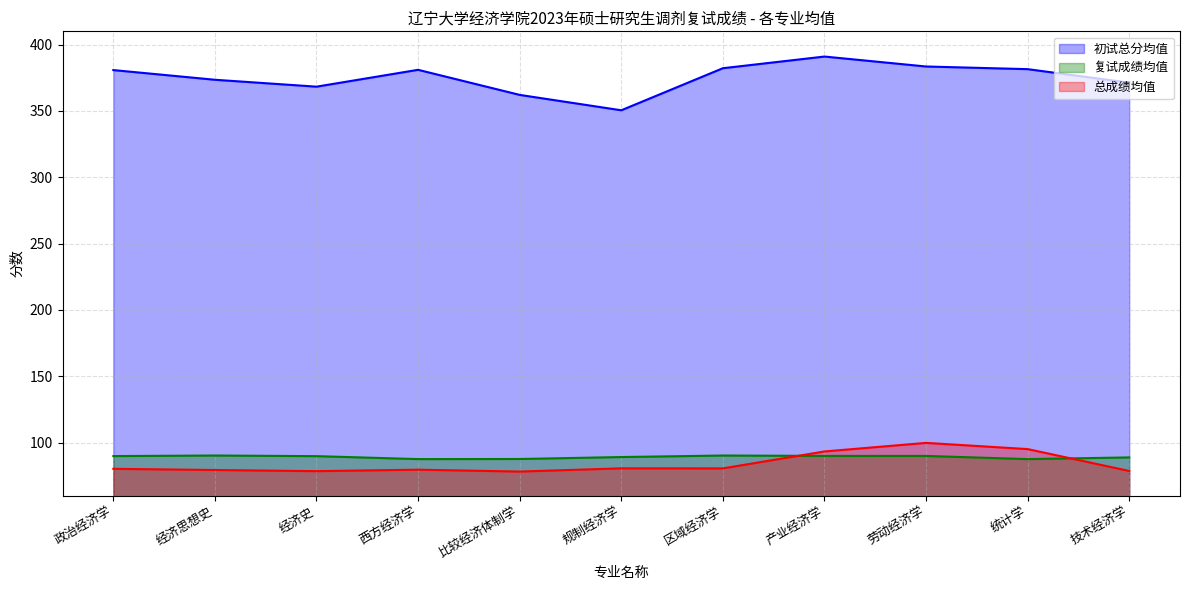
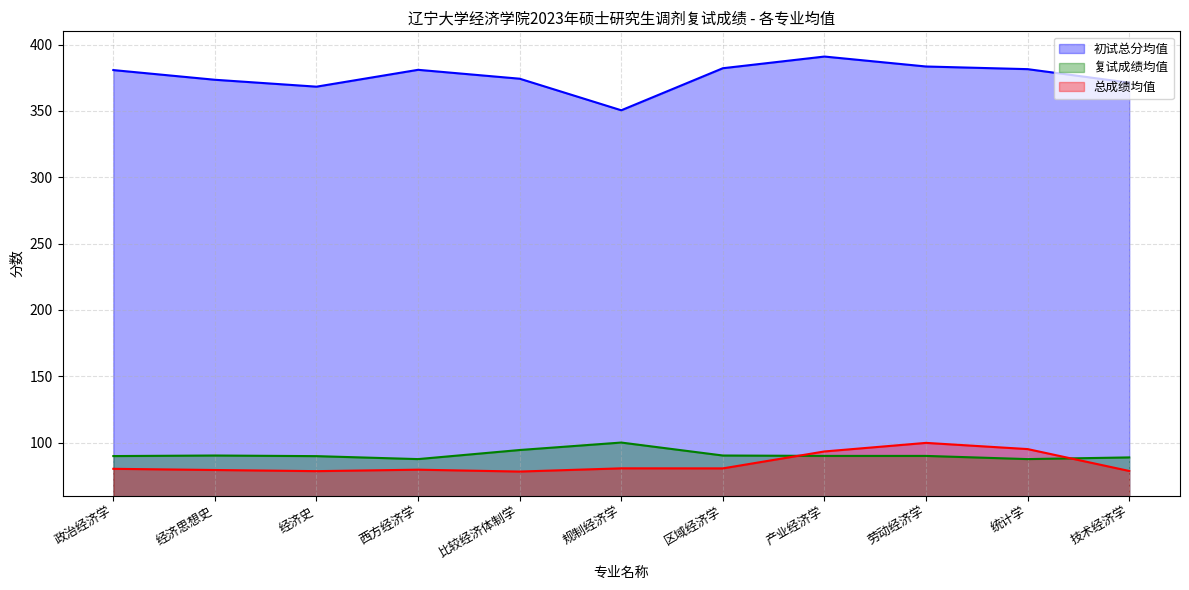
初试总分均值, 比较经济体制学: 362 -> 374
复试成绩均值, 比较经济体制学: 88 -> 94
复试成绩均值, 规制经济学: 89 -> 100
